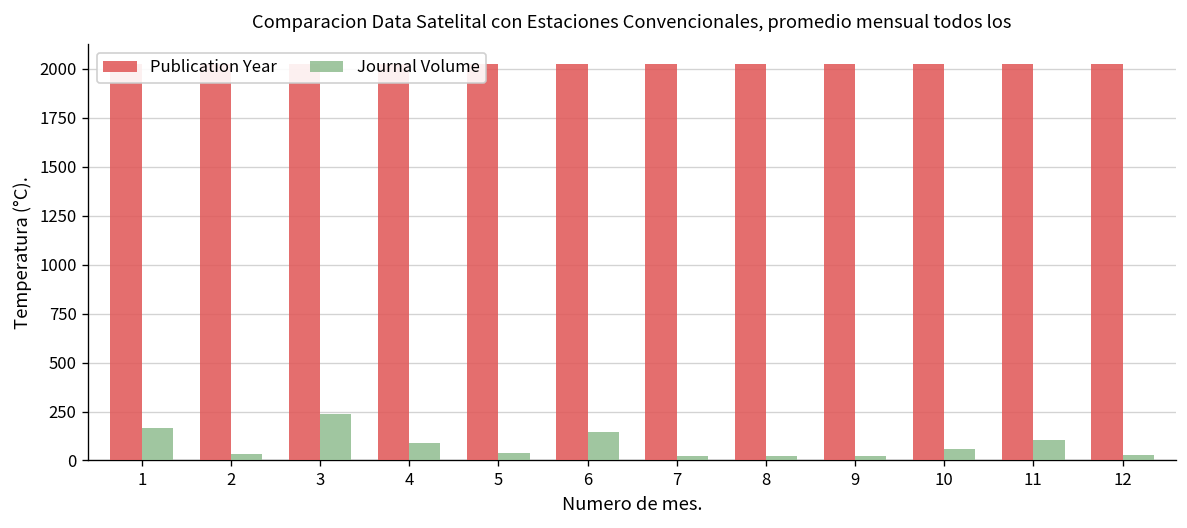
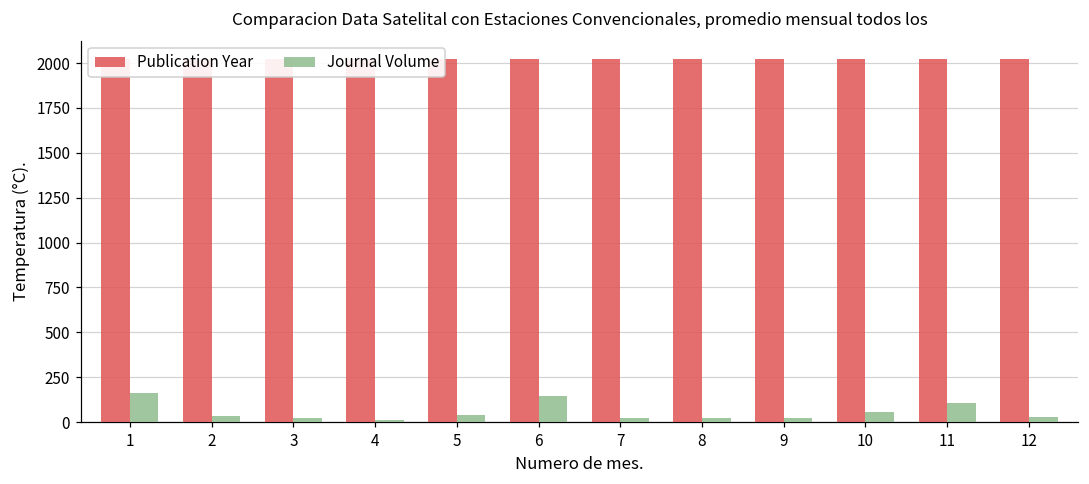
Journal Volume, 3: 240 -> 20
Journal Volume, 4: 90 -> 10
